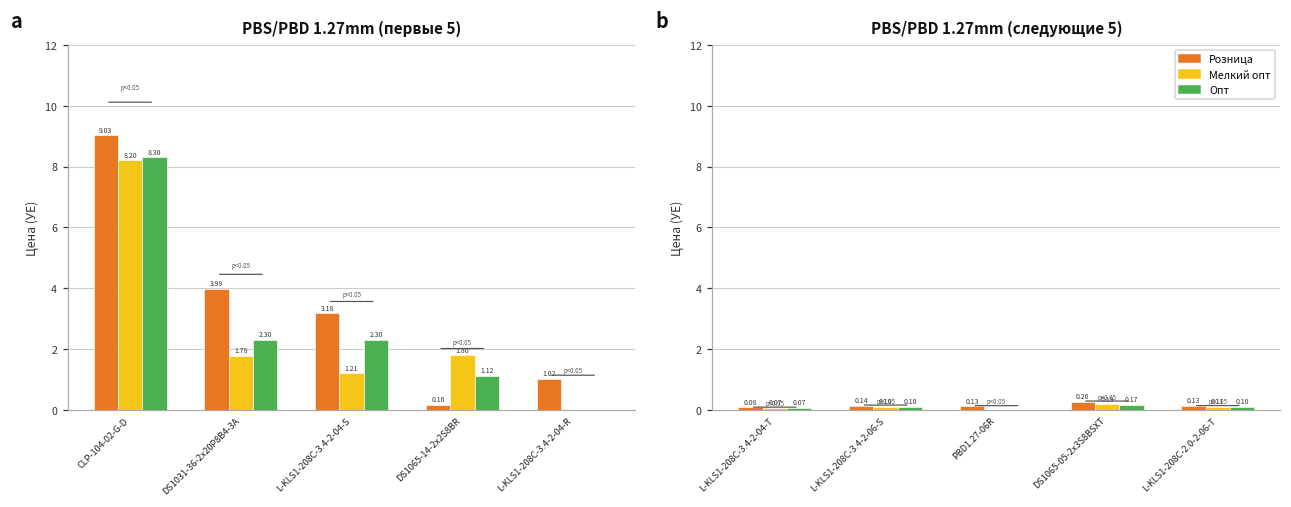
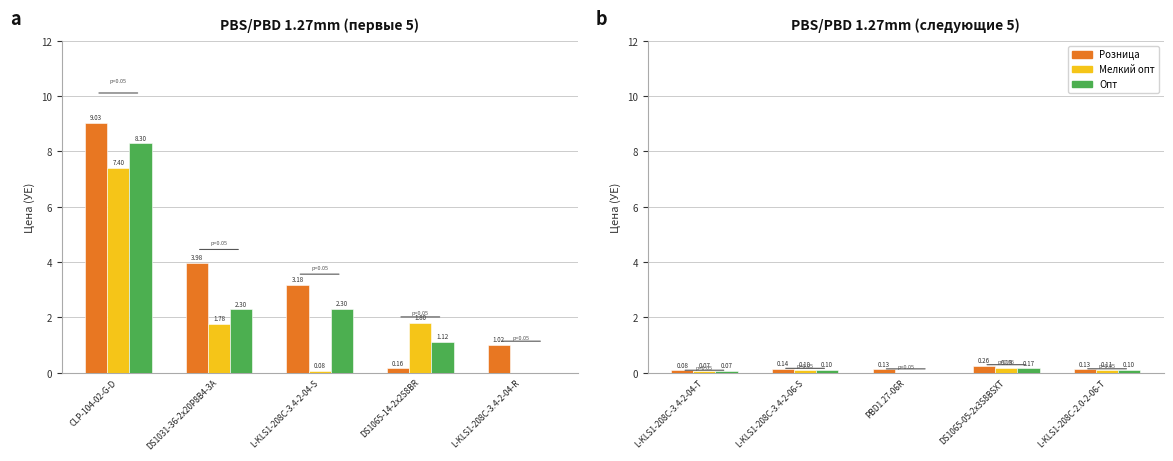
PBS/PBD 1.27mm (первые 5), Мелкий опт, CLP-104-02-G-D: 8.20 -> 7.40
PBS/PBD 1.27mm (первые 5), Мелкий опт, L-KLS1-208C-3.4-2-04-S: 1.21 -> 0.08
